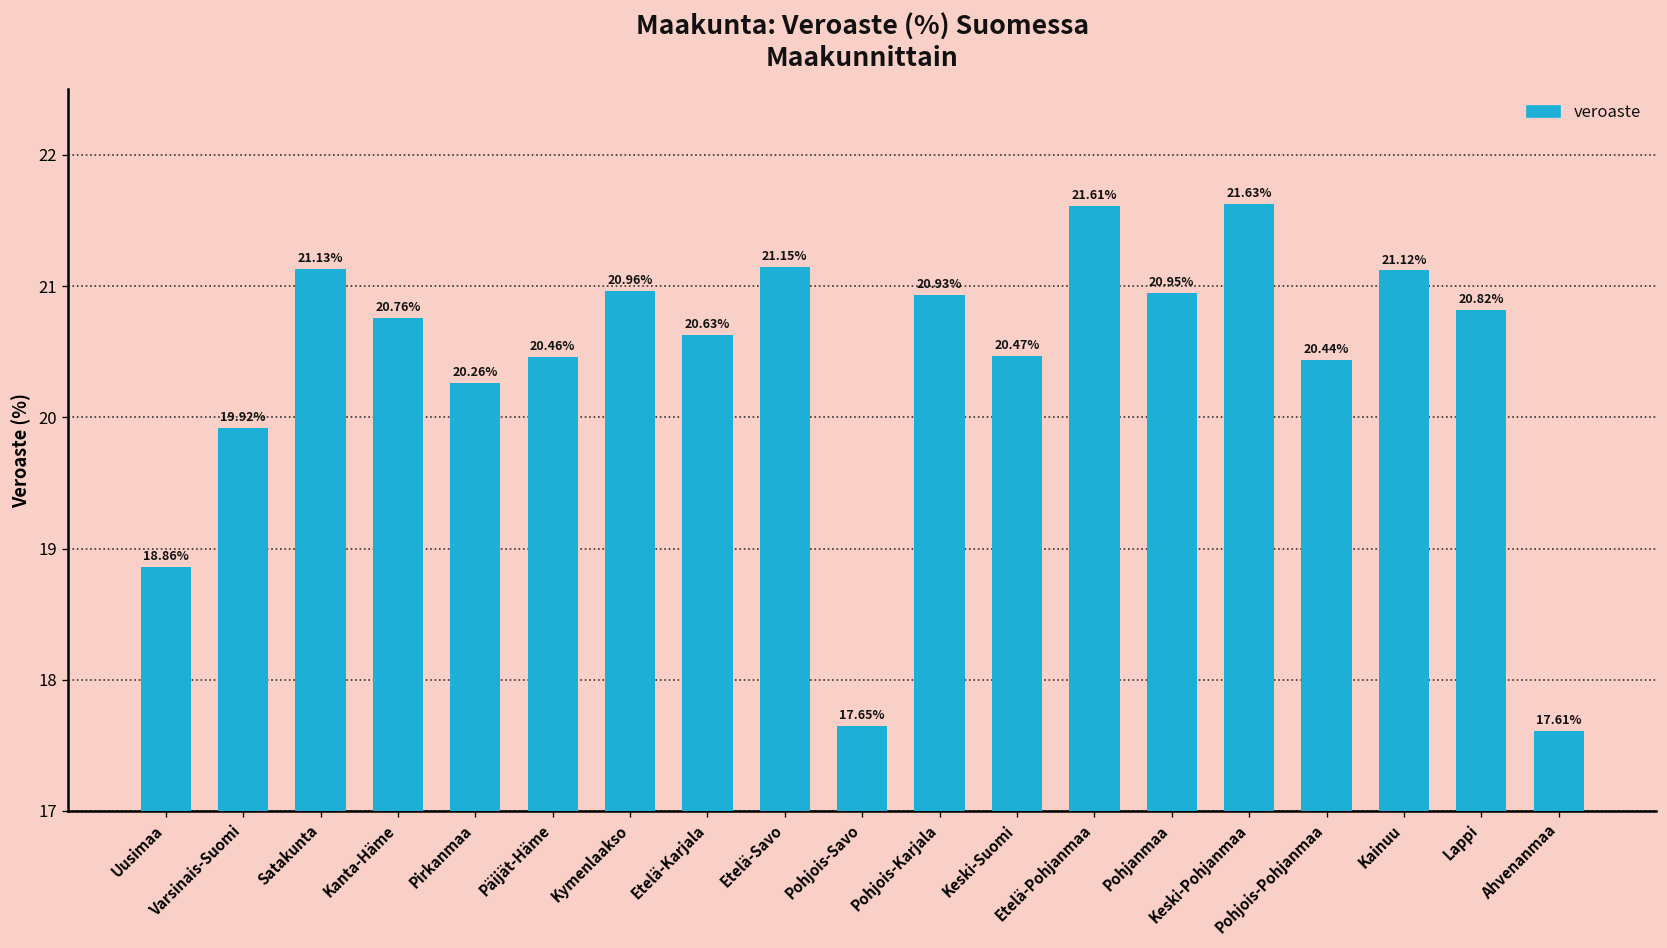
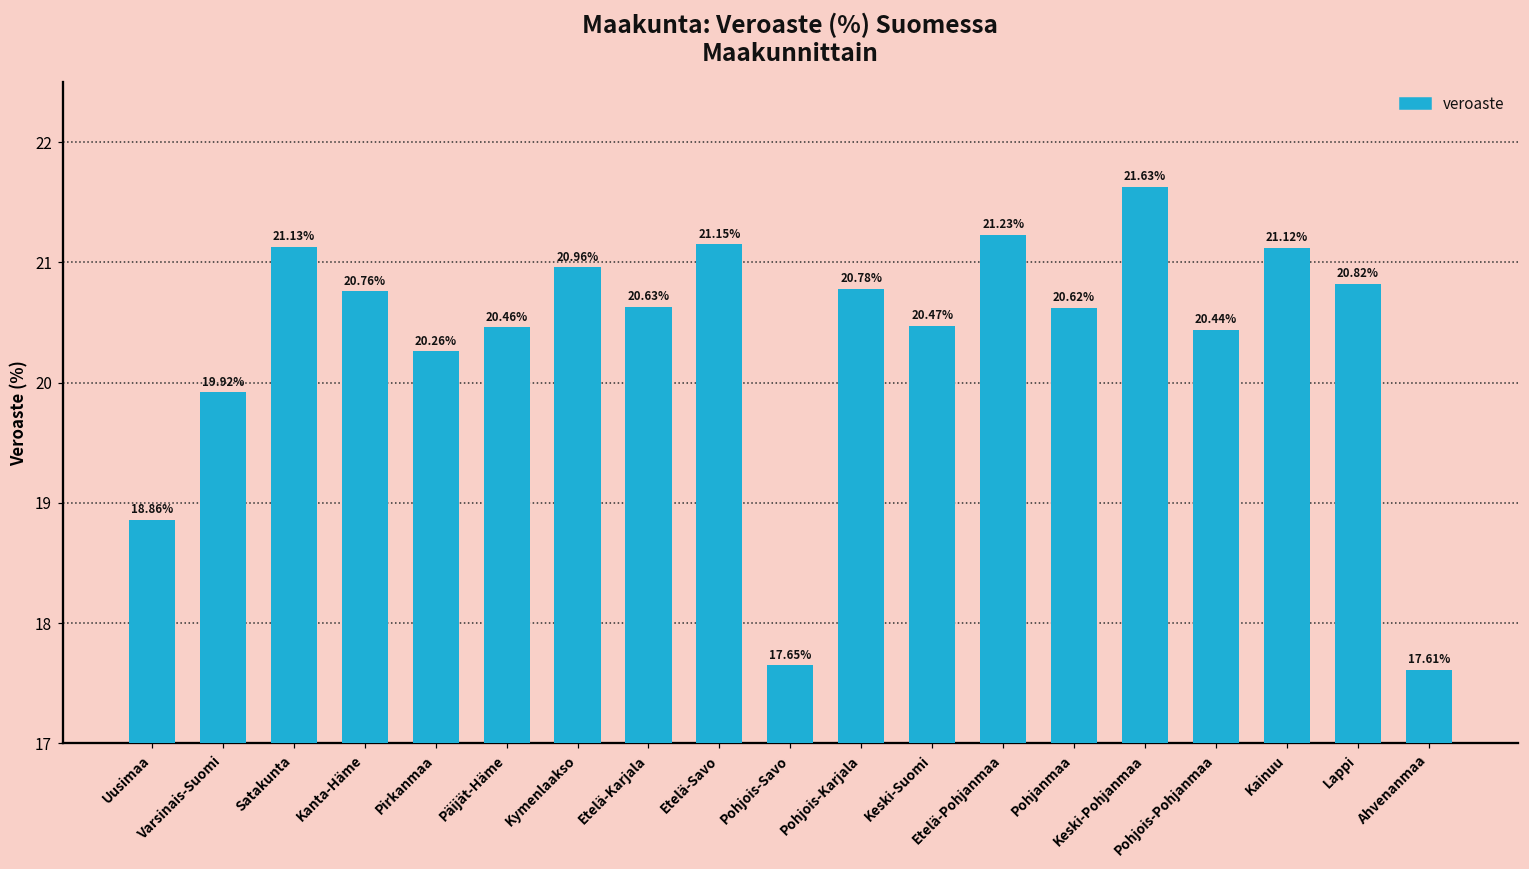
Pohjois-Karjala: 20.93% -> 20.78%
Etelä-Pohjanmaa: 21.61% -> 21.23%
Pohjanmaa: 20.95% -> 20.62%
